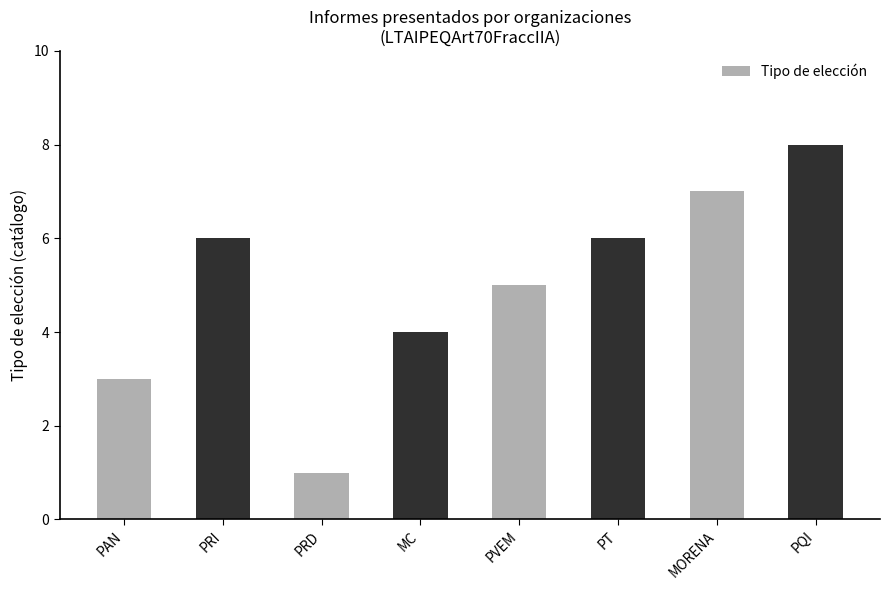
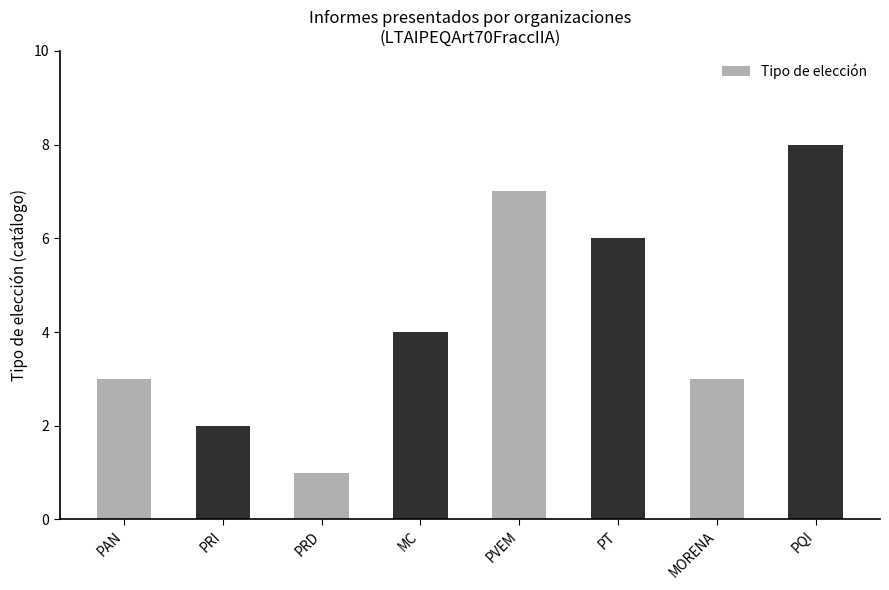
PRI: 6 -> 2
PVEM: 5 -> 7
MORENA: 7 -> 3
